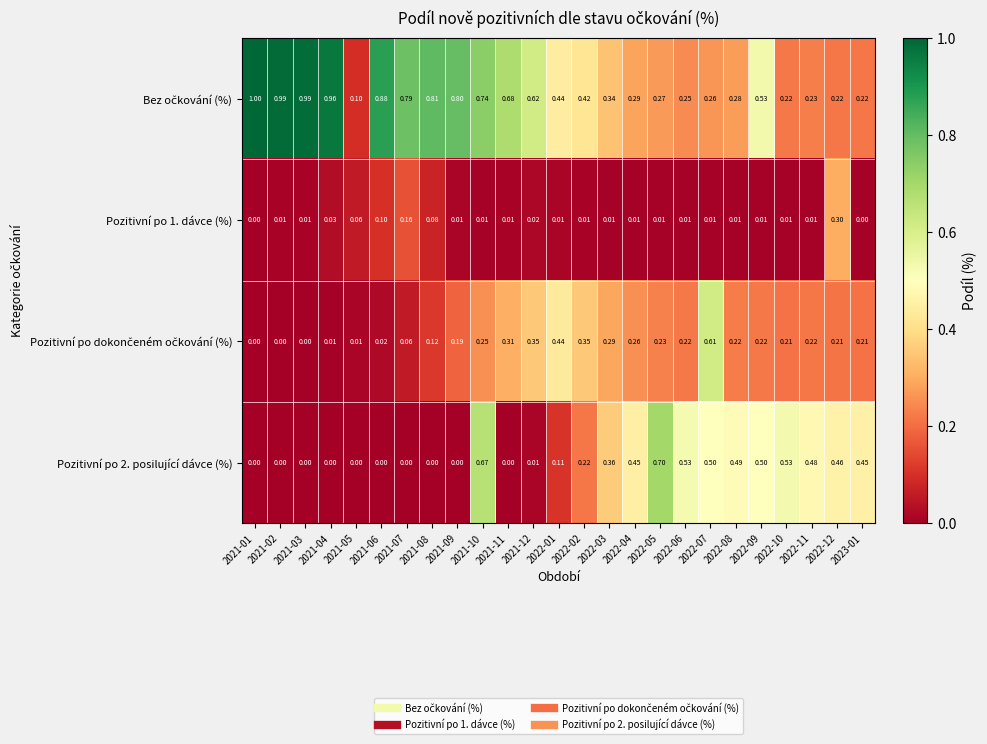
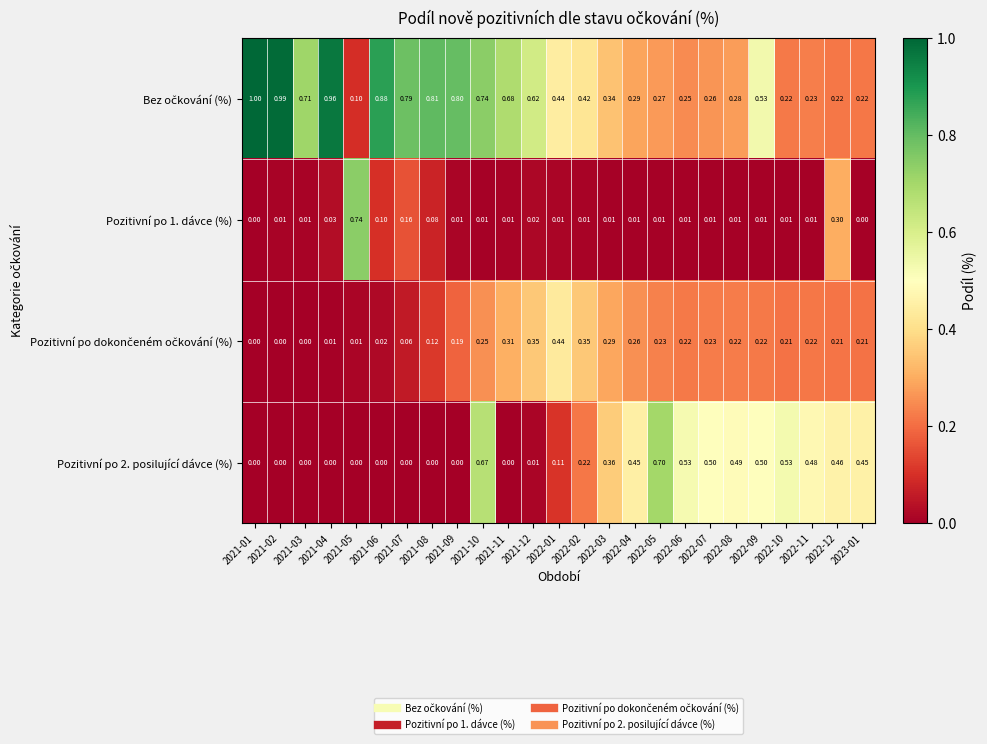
Bez očkování (%), 2021-03: 0.99 -> 0.71
Pozitivní po 1. dávce (%), 2021-05: 0.06 -> 0.74
Pozitivní po dokončeném očkování (%), 2022-07: 0.61 -> 0.23
